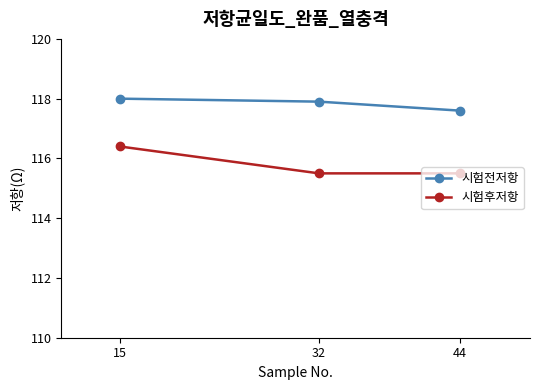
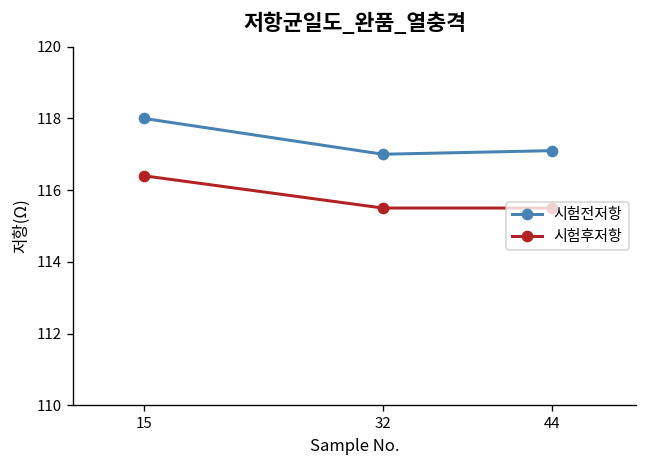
시험전저항, 32: 117.9 -> 117.0
시험전저항, 44: 117.6 -> 117.1
